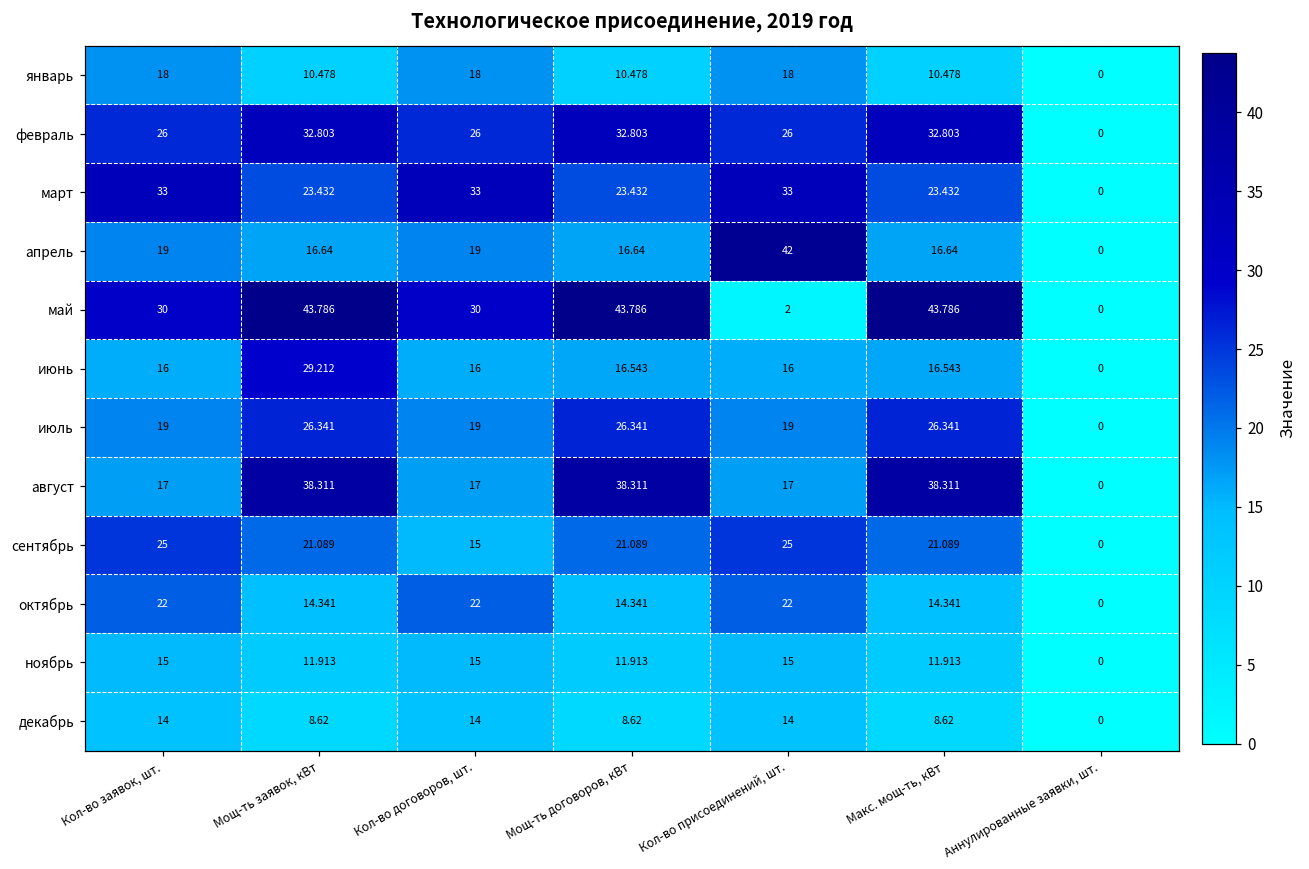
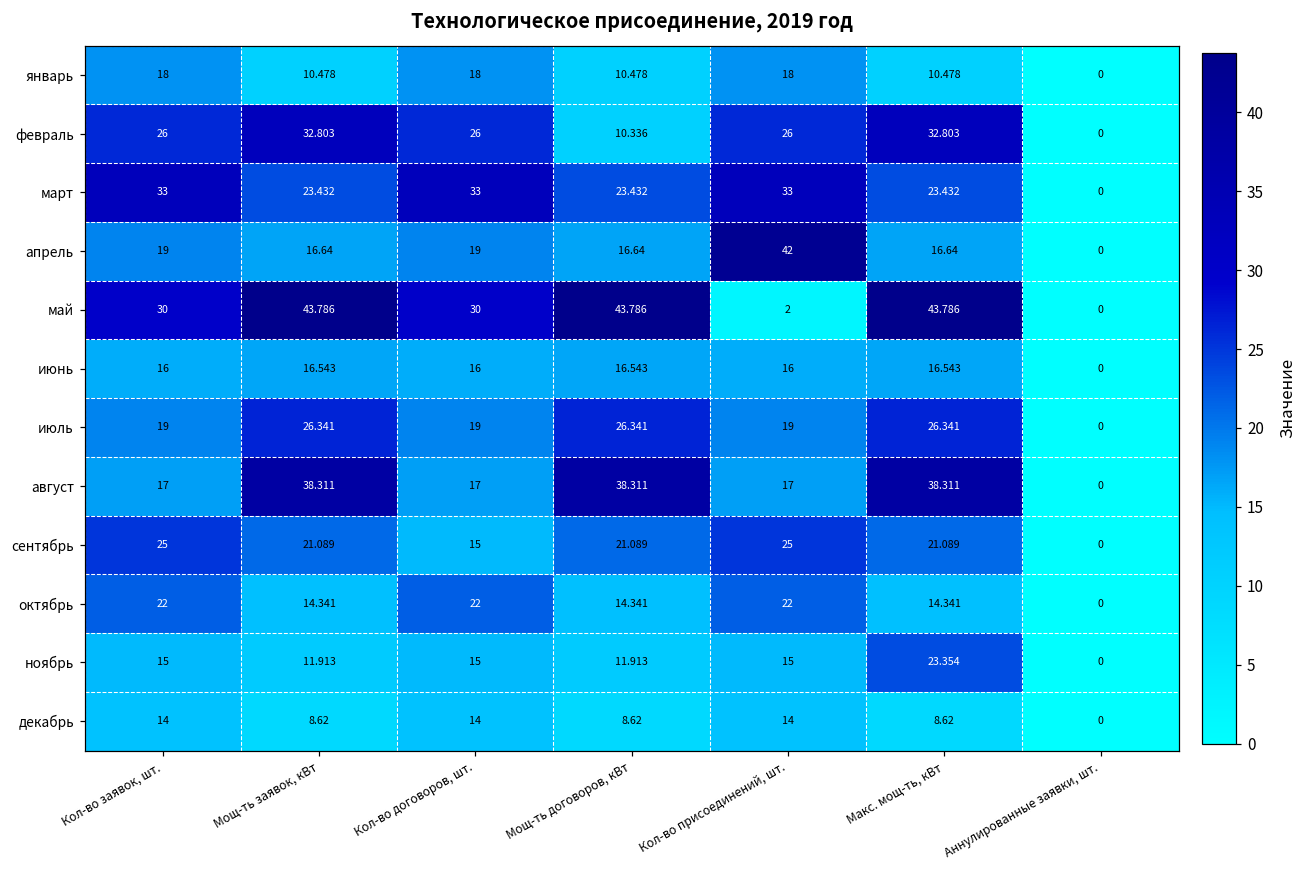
февраль, Мощ-ть договоров, кВт: 32.803 -> 10.336
июнь, Мощ-ть заявок, кВт: 29.212 -> 16.543
ноябрь, Макс. мощ-ть, кВт: 11.913 -> 23.354
